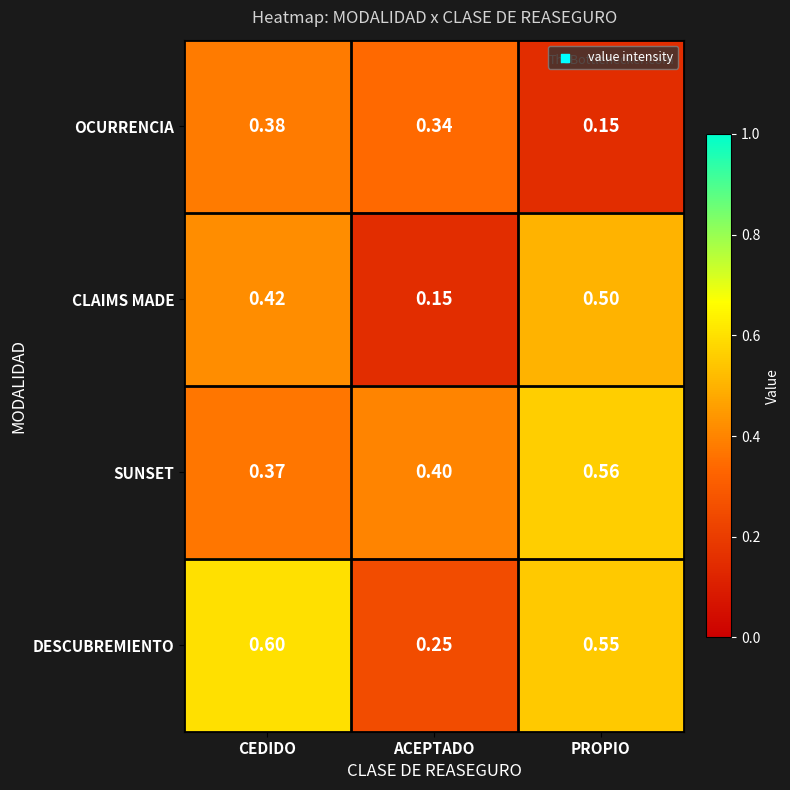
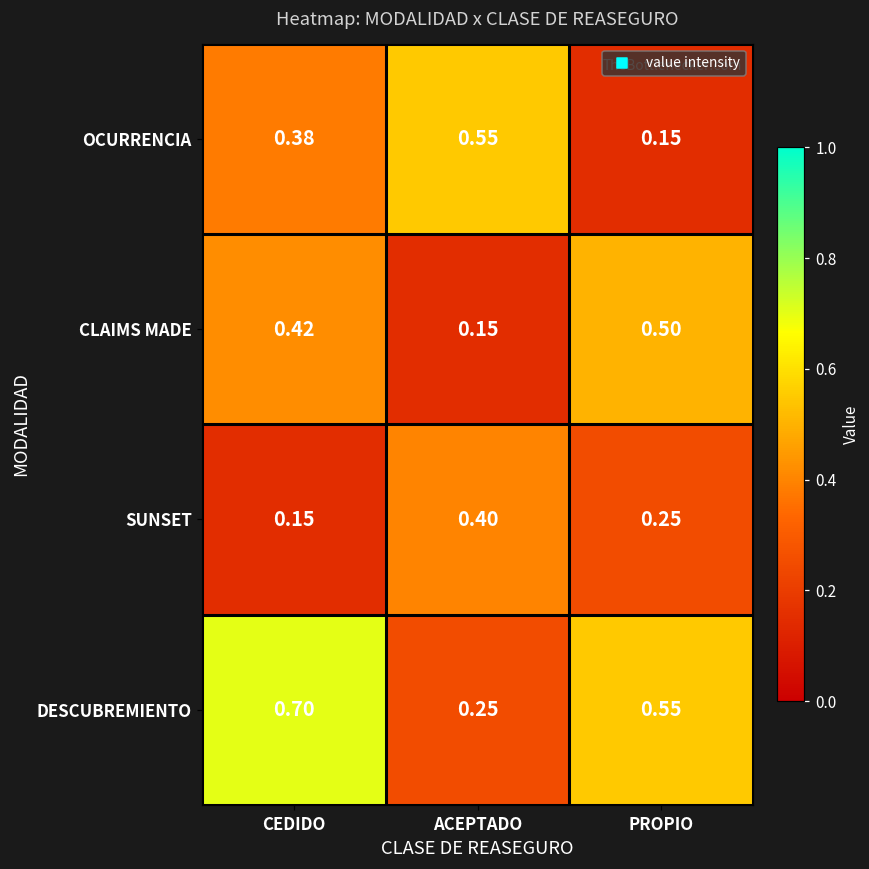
OCURRENCIA, ACEPTADO: 0.34 -> 0.55
SUNSET, CEDIDO: 0.37 -> 0.15
SUNSET, PROPIO: 0.56 -> 0.25
DESCUBREMIENTO, CEDIDO: 0.60 -> 0.70
